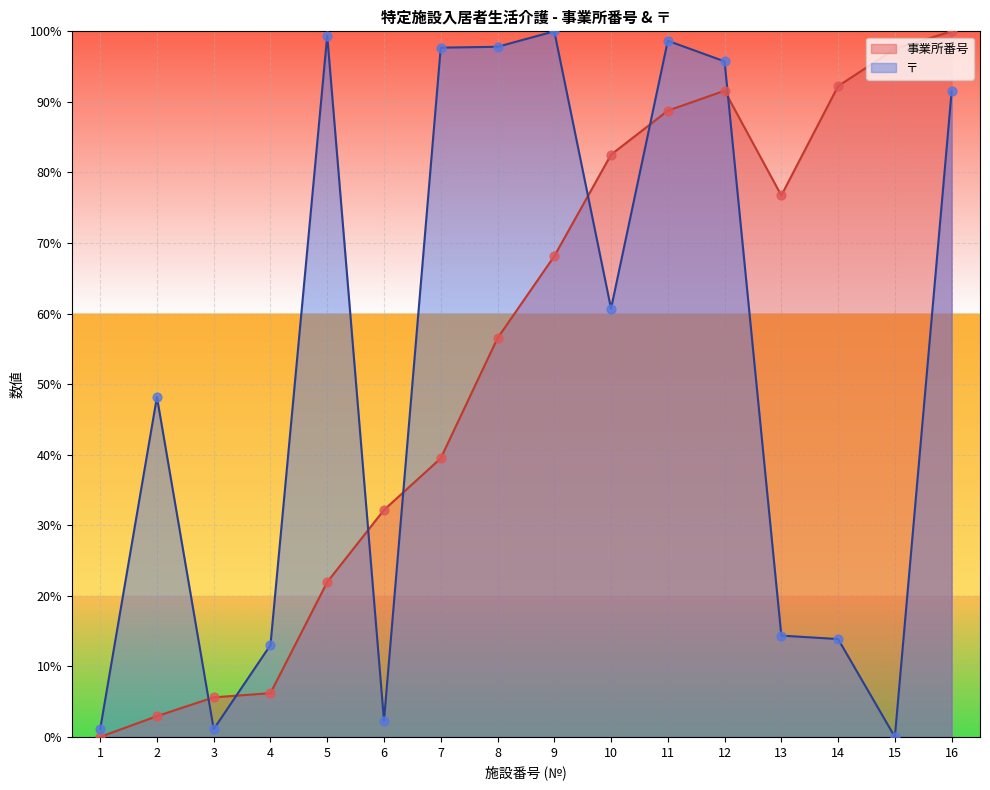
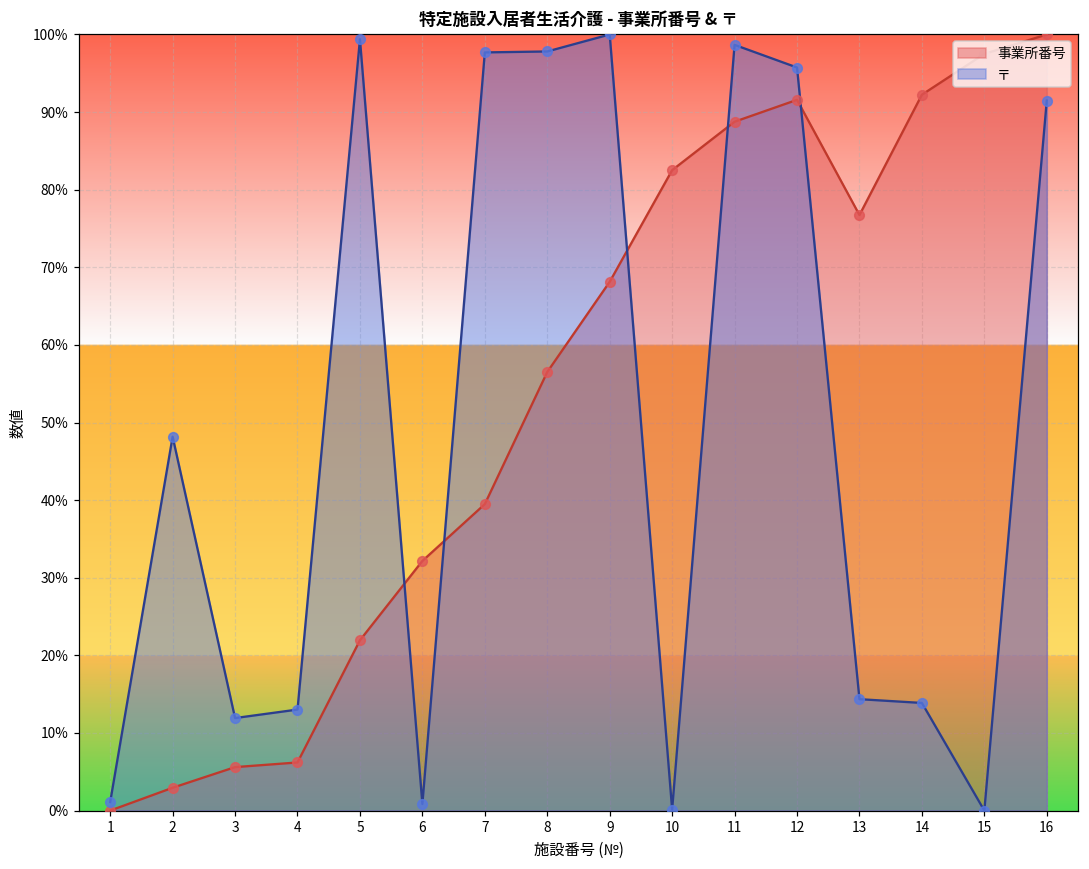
〒, 3: 1% -> 12%
〒, 6: 2% -> 1%
〒, 10: 61% -> 0%
